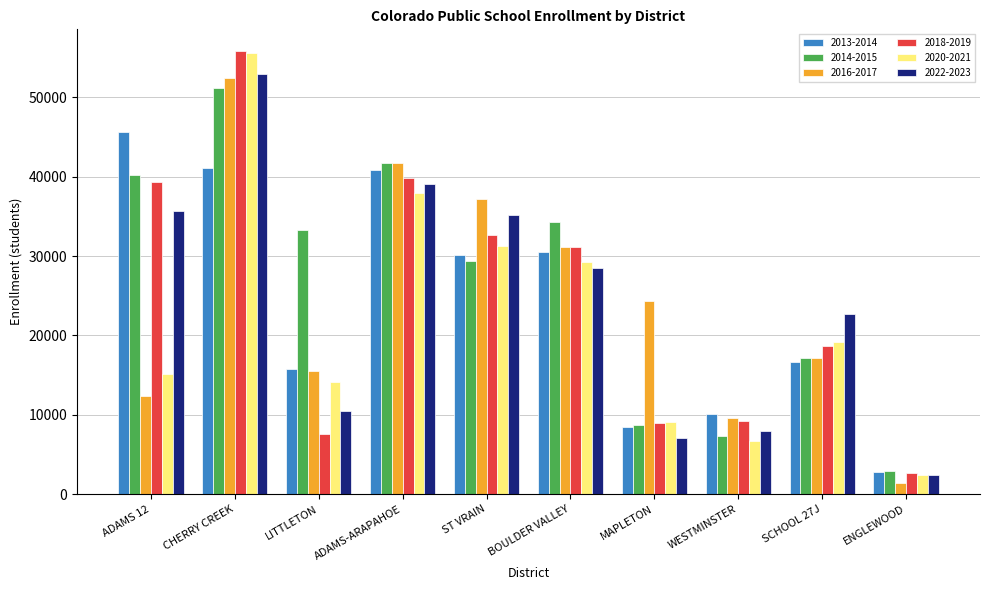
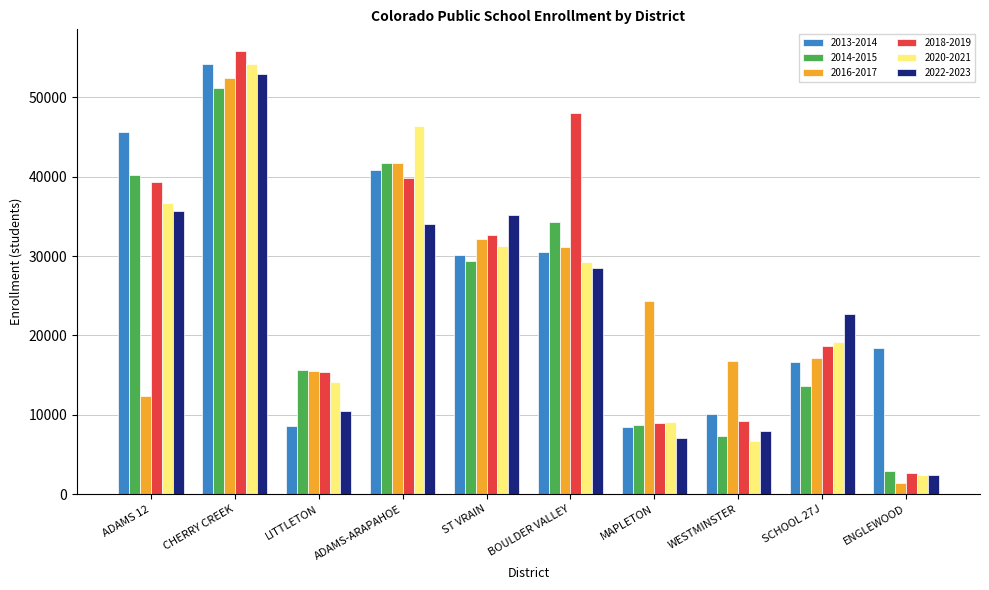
2020-2021, ADAMS 12: 15000 -> 37000
2013-2014, CHERRY CREEK: 41000 -> 54000
2020-2021, CHERRY CREEK: 56000 -> 54000
2013-2014, LITTLETON: 16000 -> 9000
2014-2015, LITTLETON: 33000 -> 16000
2018-2019, LITTLETON: 8000 -> 15000
2020-2021, ADAMS-ARAPAHOE: 38000 -> 46000
2022-2023, ADAMS-ARAPAHOE: 39000 -> 34000
2016-2017, ST VRAIN: 37000 -> 32000
2018-2019, BOULDER VALLEY: 31000 -> 48000
2016-2017, WESTMINSTER: 10000 -> 17000
2014-2015, SCHOOL 27J: 17000 -> 14000
2013-2014, ENGLEWOOD: 3000 -> 18000
